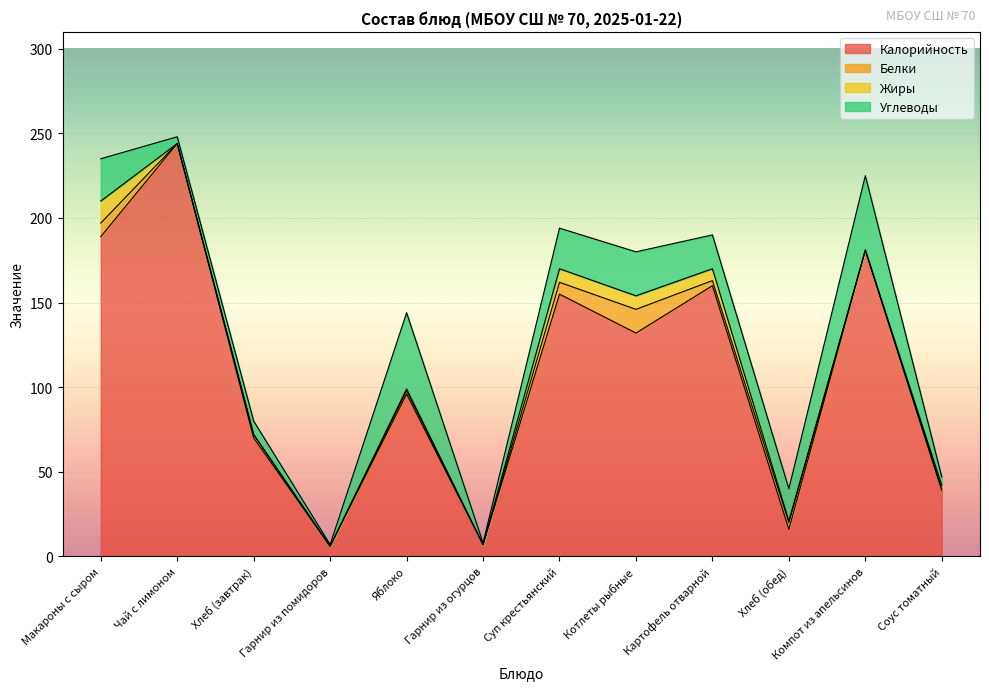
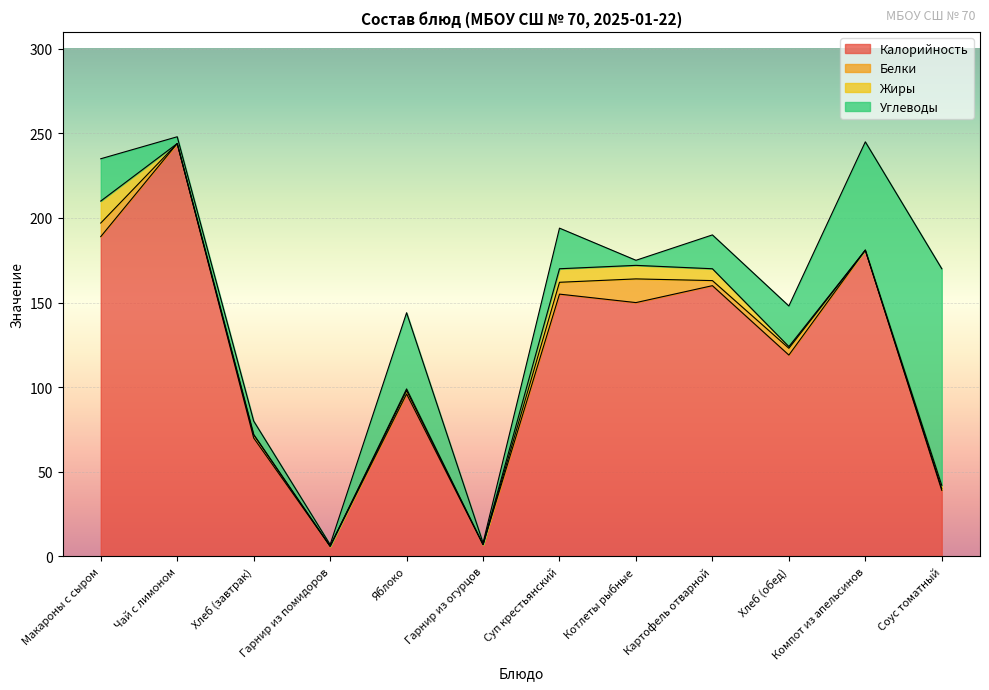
Калорийность, Котлеты рыбные: 132 -> 150
Углеводы, Котлеты рыбные: 26 -> 3
Калорийность, Хлеб (обед): 16 -> 119
Углеводы, Хлеб (обед): 19 -> 24
Углеводы, Компот из апельсинов: 44 -> 64
Углеводы, Соус томатный: 5 -> 128
